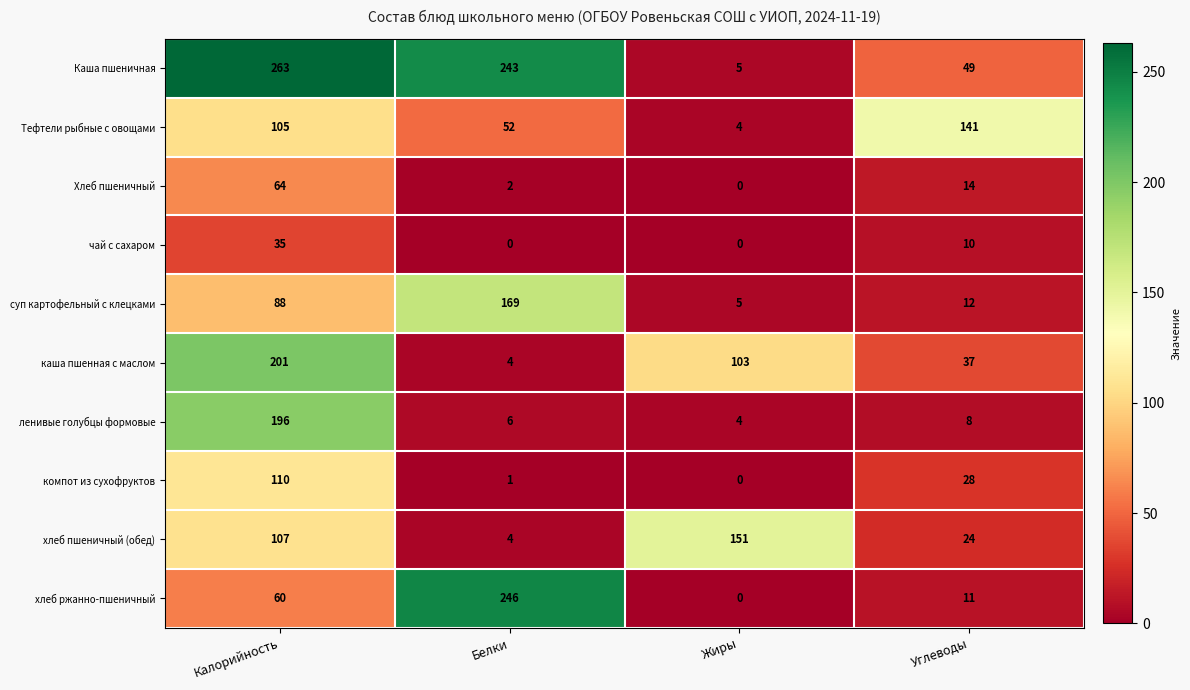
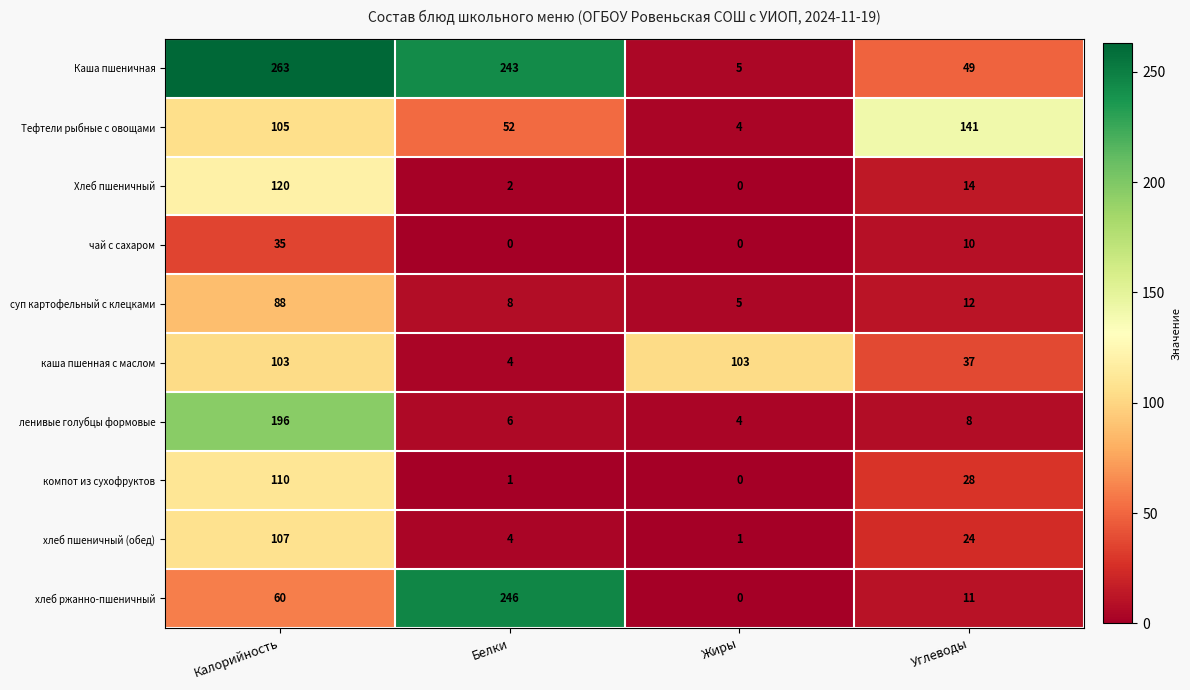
Хлеб пшеничный, Калорийность: 64 -> 120
суп картофельный с клецками, Белки: 169 -> 8
каша пшенная с маслом, Калорийность: 201 -> 103
хлеб пшеничный (обед), Жиры: 151 -> 1
